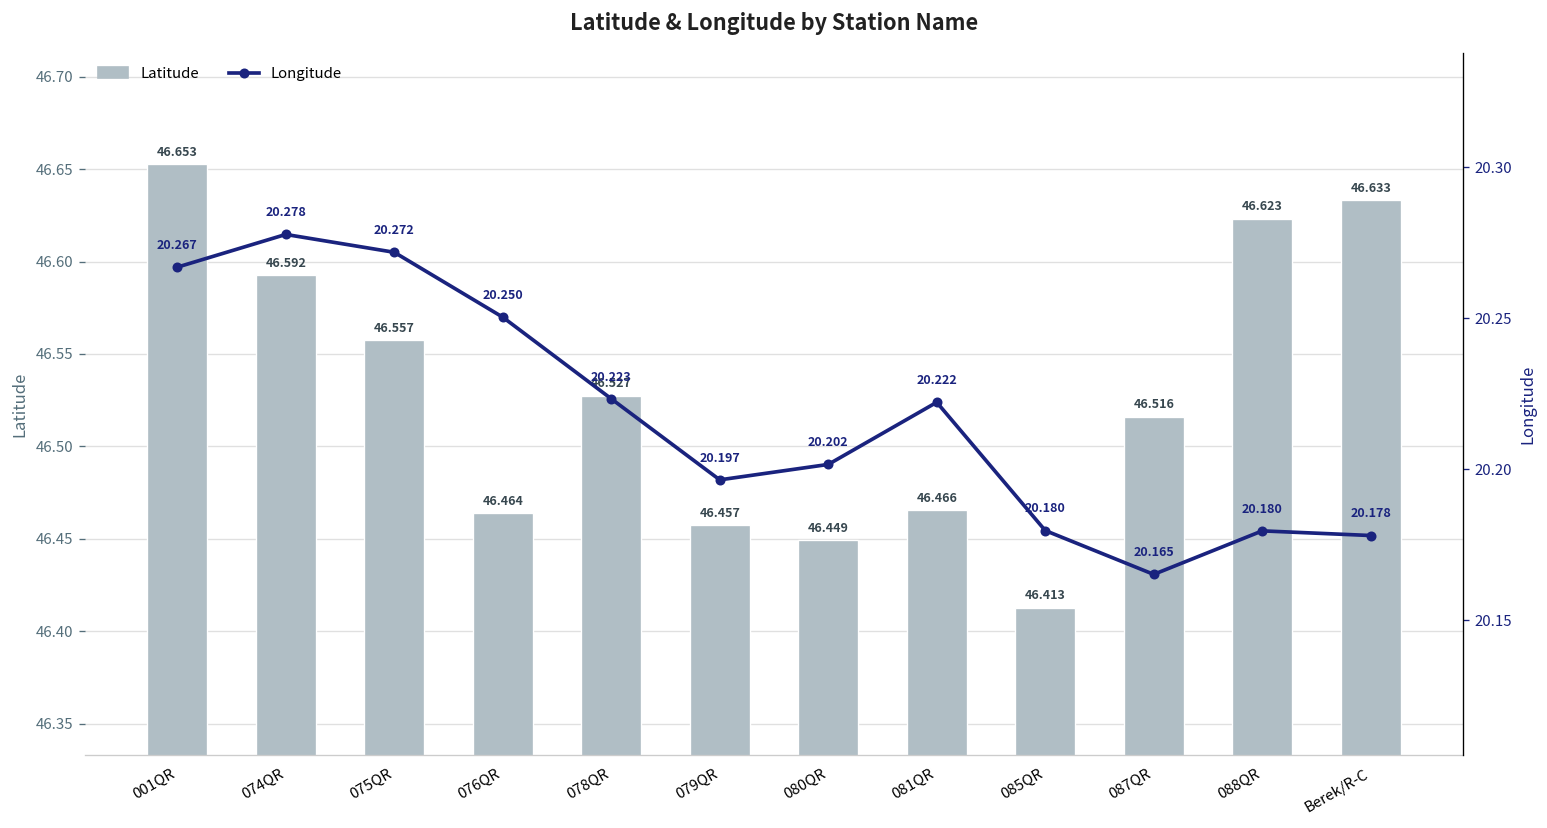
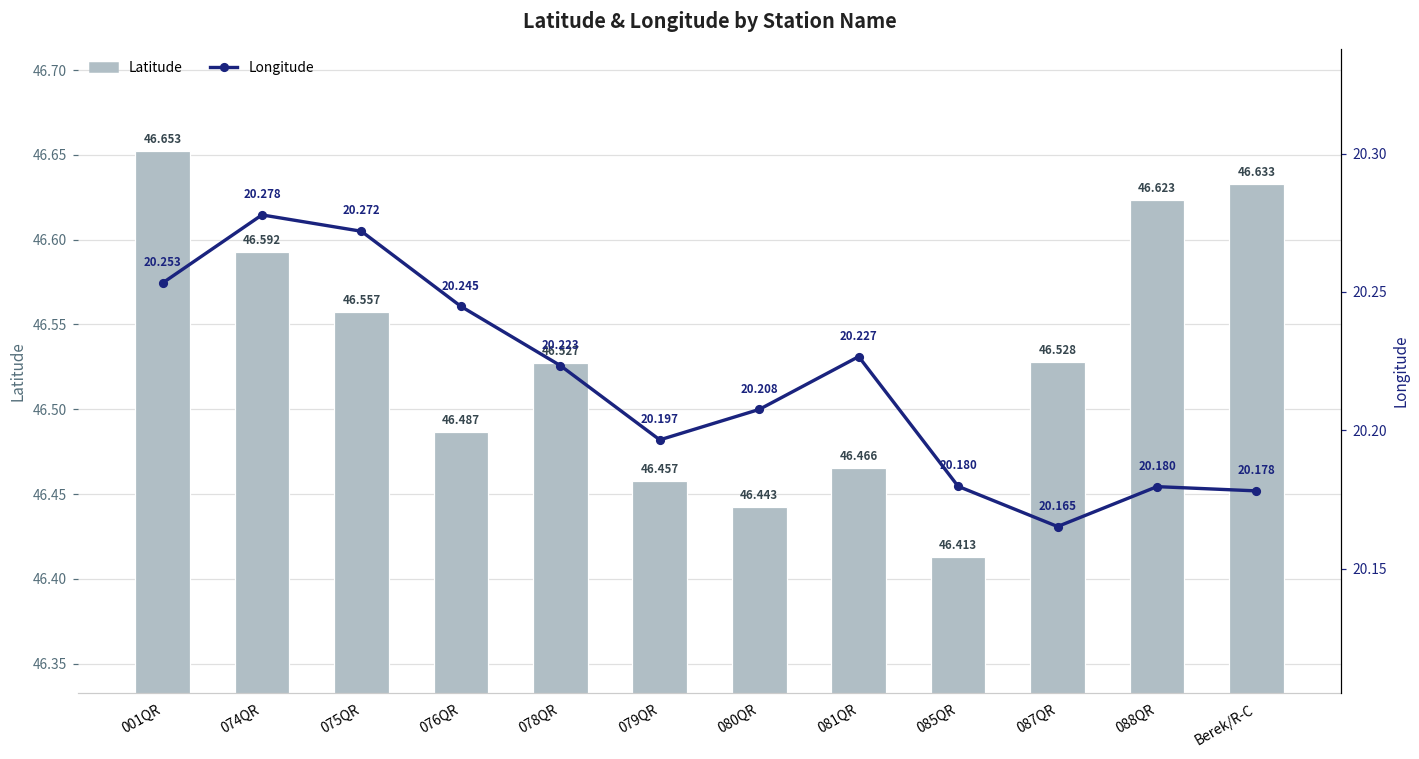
Latitude, 076QR: 46.464 -> 46.487
Latitude, 080QR: 46.449 -> 46.443
Latitude, 087QR: 46.516 -> 46.528
Longitude, 001QR: 20.267 -> 20.253
Longitude, 076QR: 20.250 -> 20.245
Longitude, 080QR: 20.202 -> 20.208
Longitude, 081QR: 20.222 -> 20.227
